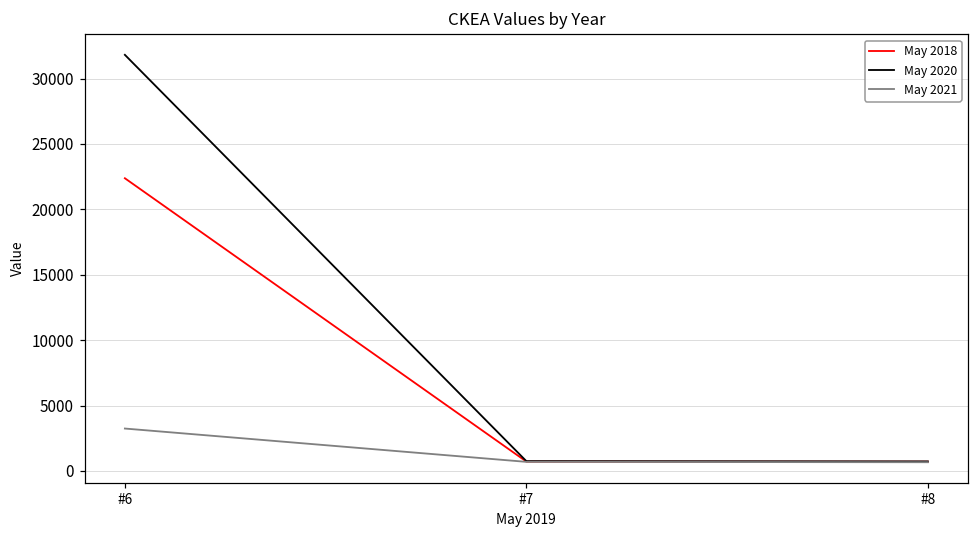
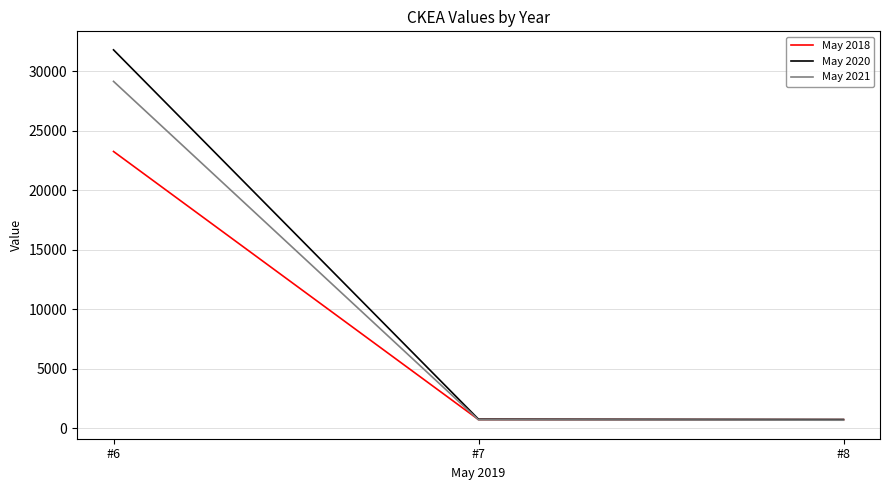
May 2018, #6: 22400 -> 23300
May 2021, #6: 3200 -> 29200
